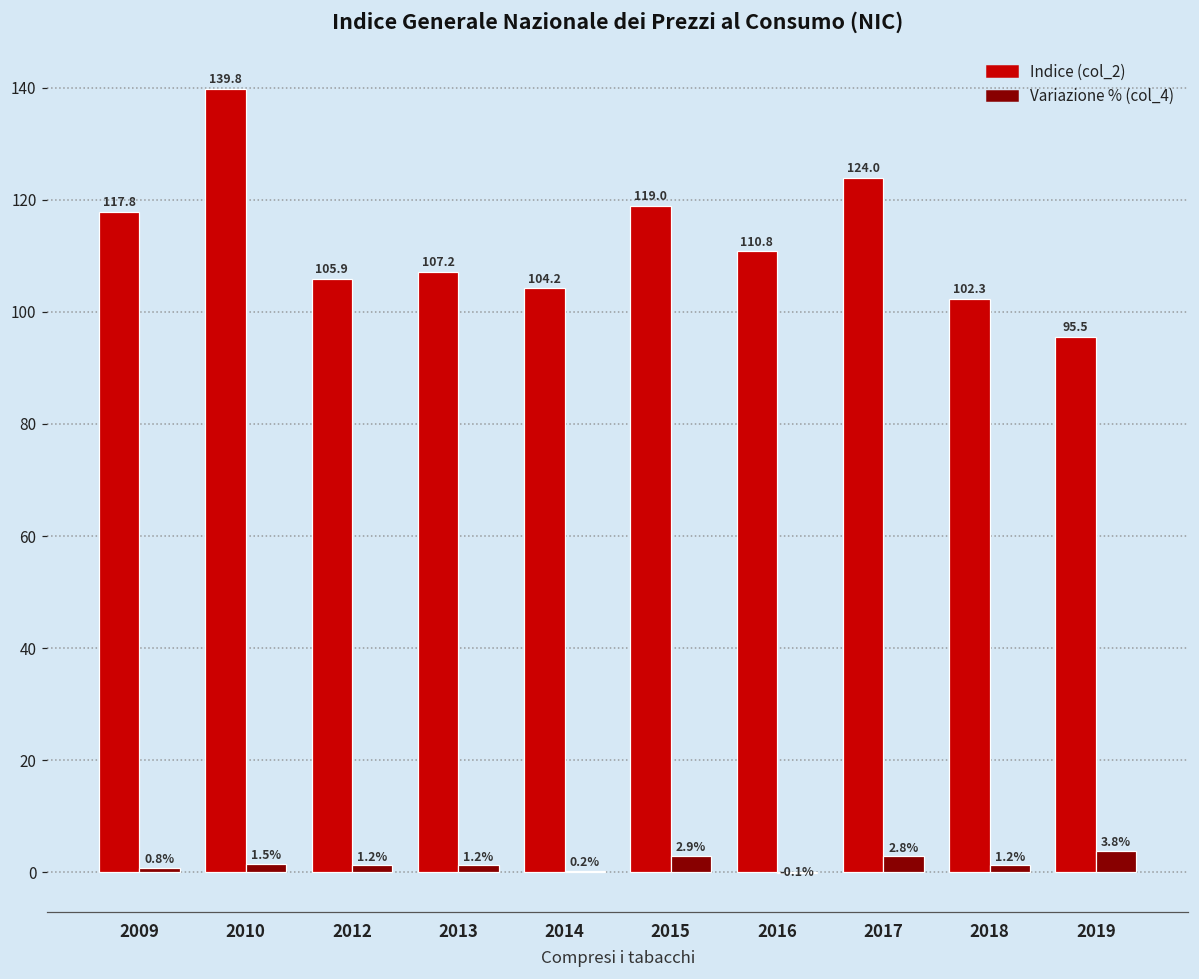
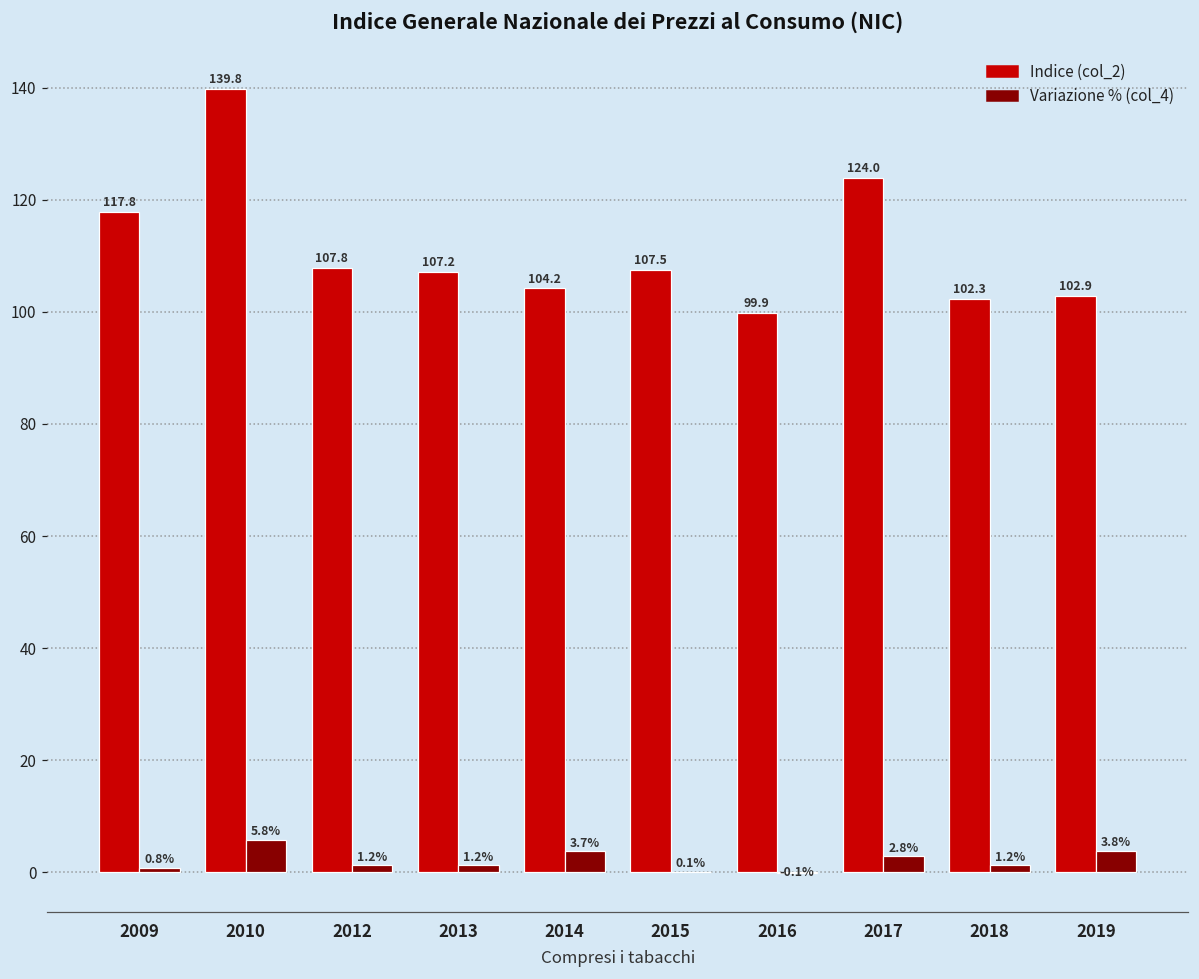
Variazione % (col_4), 2010: 1.5% -> 5.8%
Indice (col_2), 2012: 105.9 -> 107.8
Variazione % (col_4), 2014: 0.2% -> 3.7%
Indice (col_2), 2015: 119.0 -> 107.5
Variazione % (col_4), 2015: 2.9% -> 0.1%
Indice (col_2), 2016: 110.8 -> 99.9
Indice (col_2), 2019: 95.5 -> 102.9
